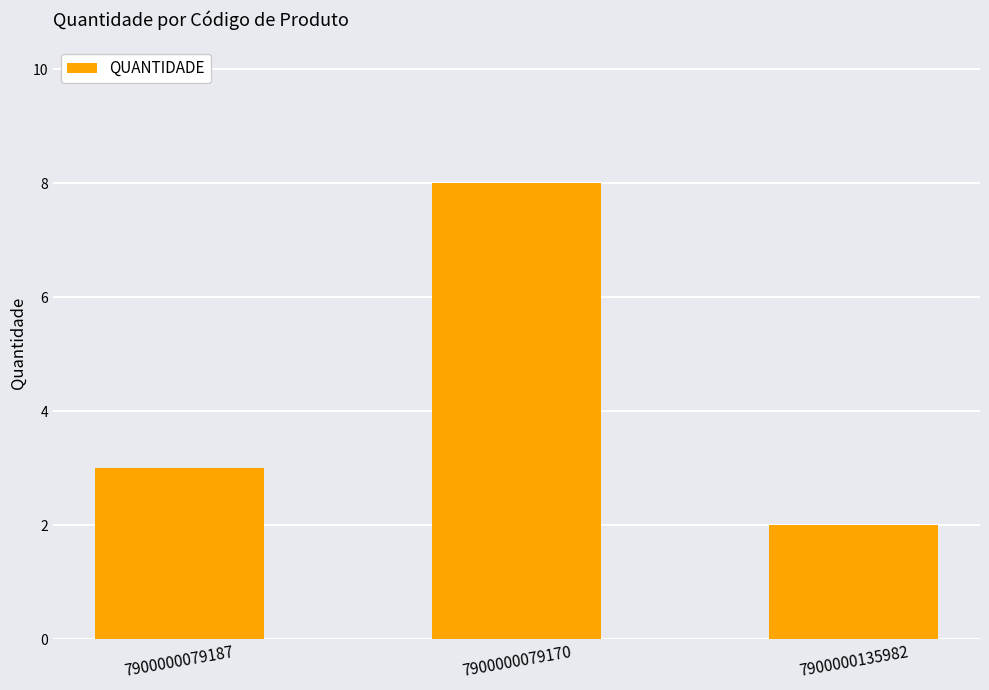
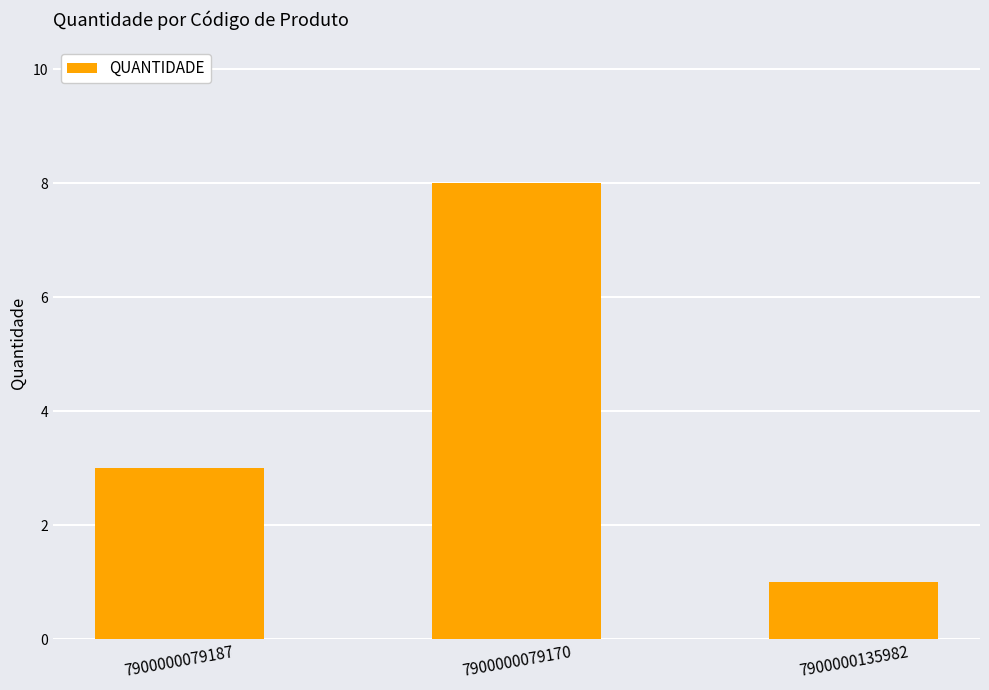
7900000135982: 2 -> 1
